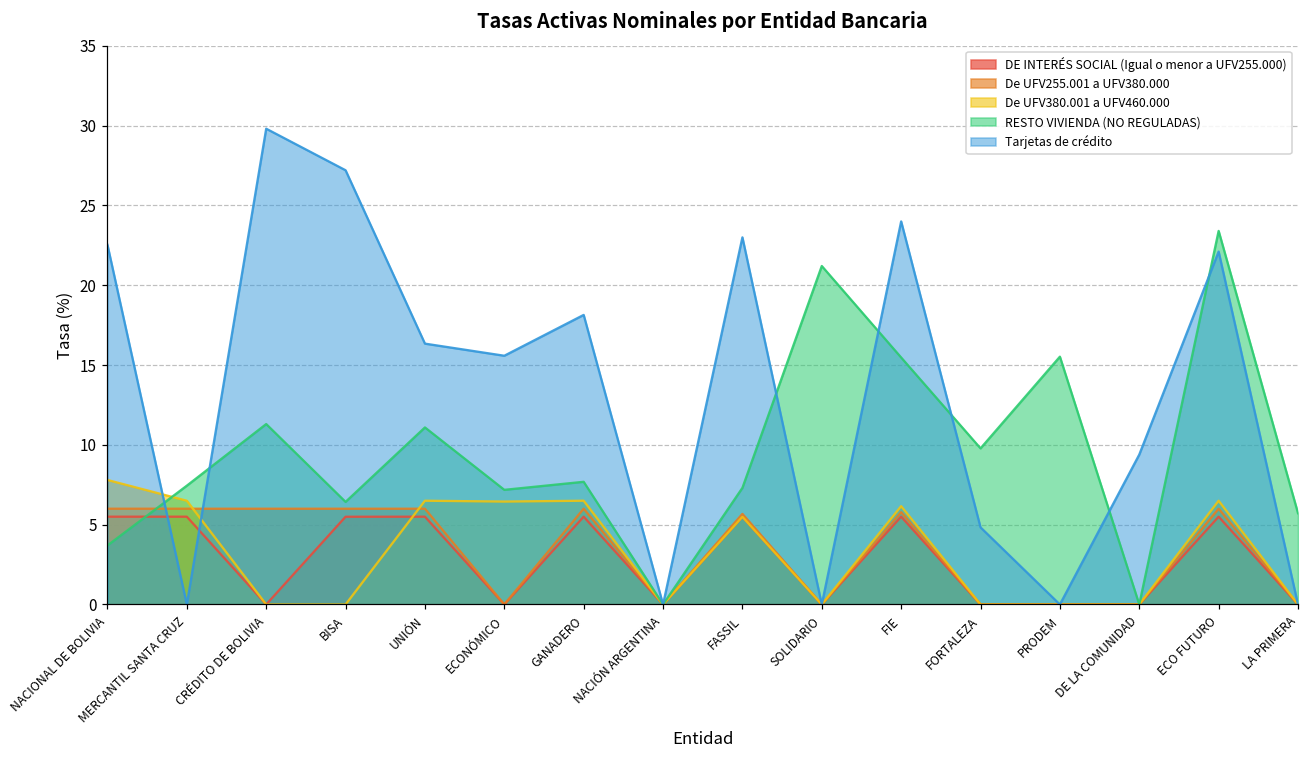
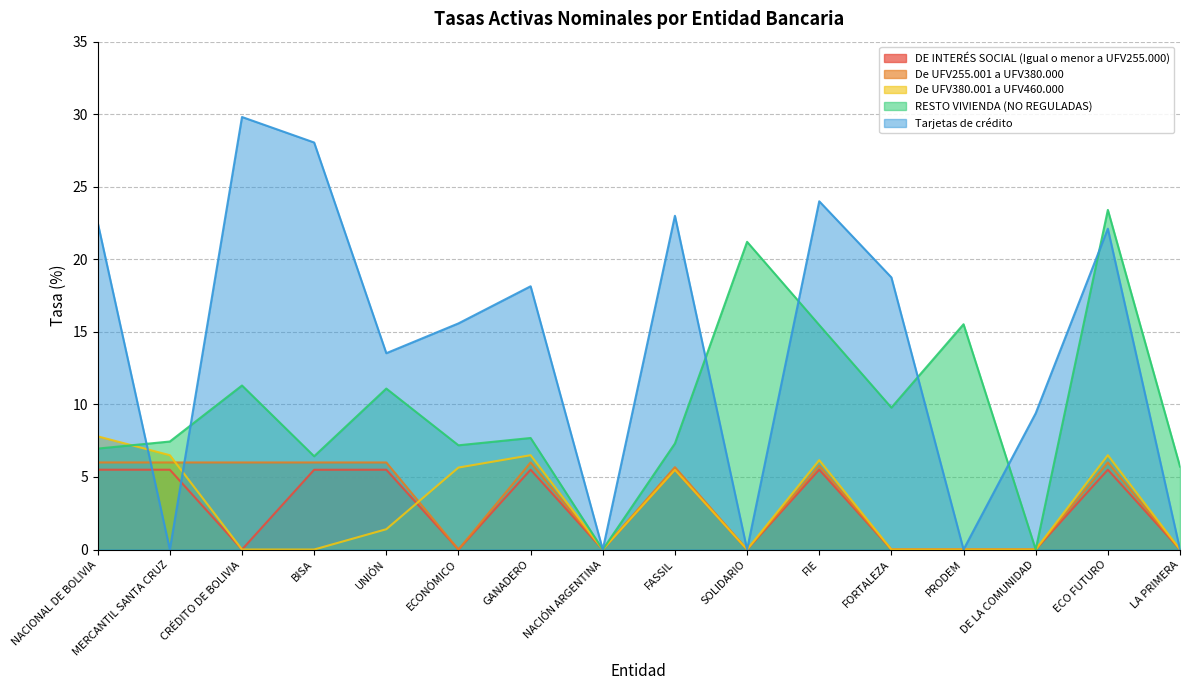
RESTO VIVIENDA (NO REGULADAS), NACIONAL DE BOLIVIA: 3.7 -> 7.0
Tarjetas de crédito, BISA: 27.2 -> 28.1
De UFV380.001 a UFV460.000, UNIÓN: 6.5 -> 1.4
Tarjetas de crédito, UNIÓN: 16.3 -> 13.5
De UFV380.001 a UFV460.000, ECONÓMICO: 6.4 -> 5.6
Tarjetas de crédito, FORTALEZA: 4.8 -> 18.8
